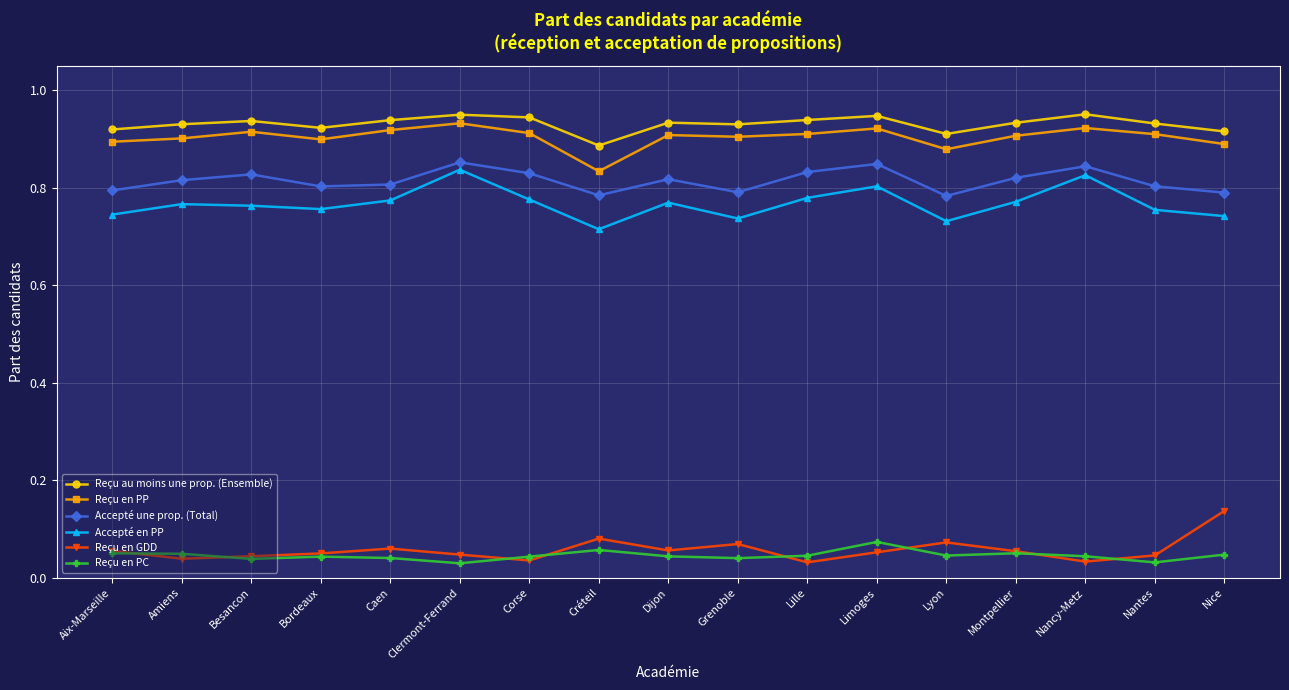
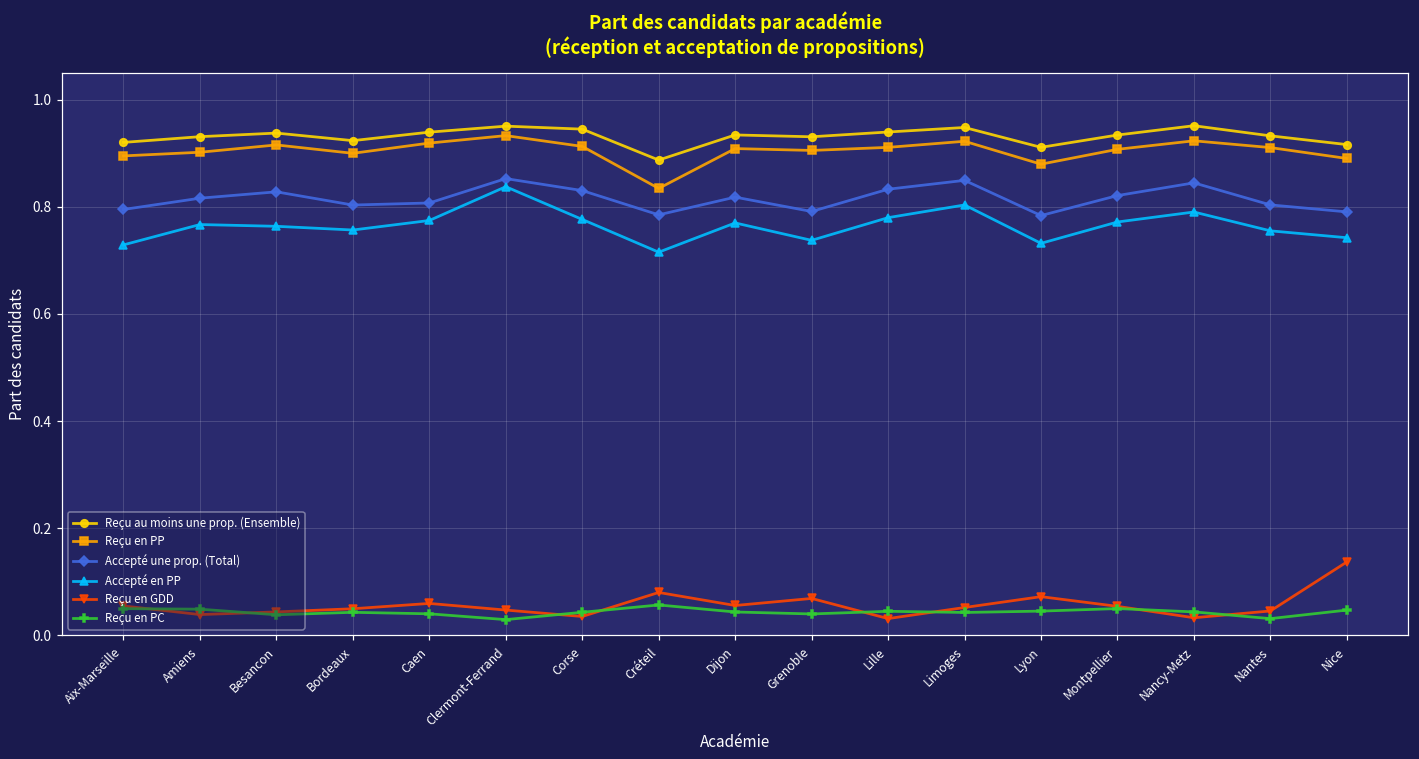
Accepté en PP, Aix-Marseille: 0.75 -> 0.73
Reçu en PC, Limoges: 0.07 -> 0.04
Accepté en PP, Nancy-Metz: 0.83 -> 0.79
